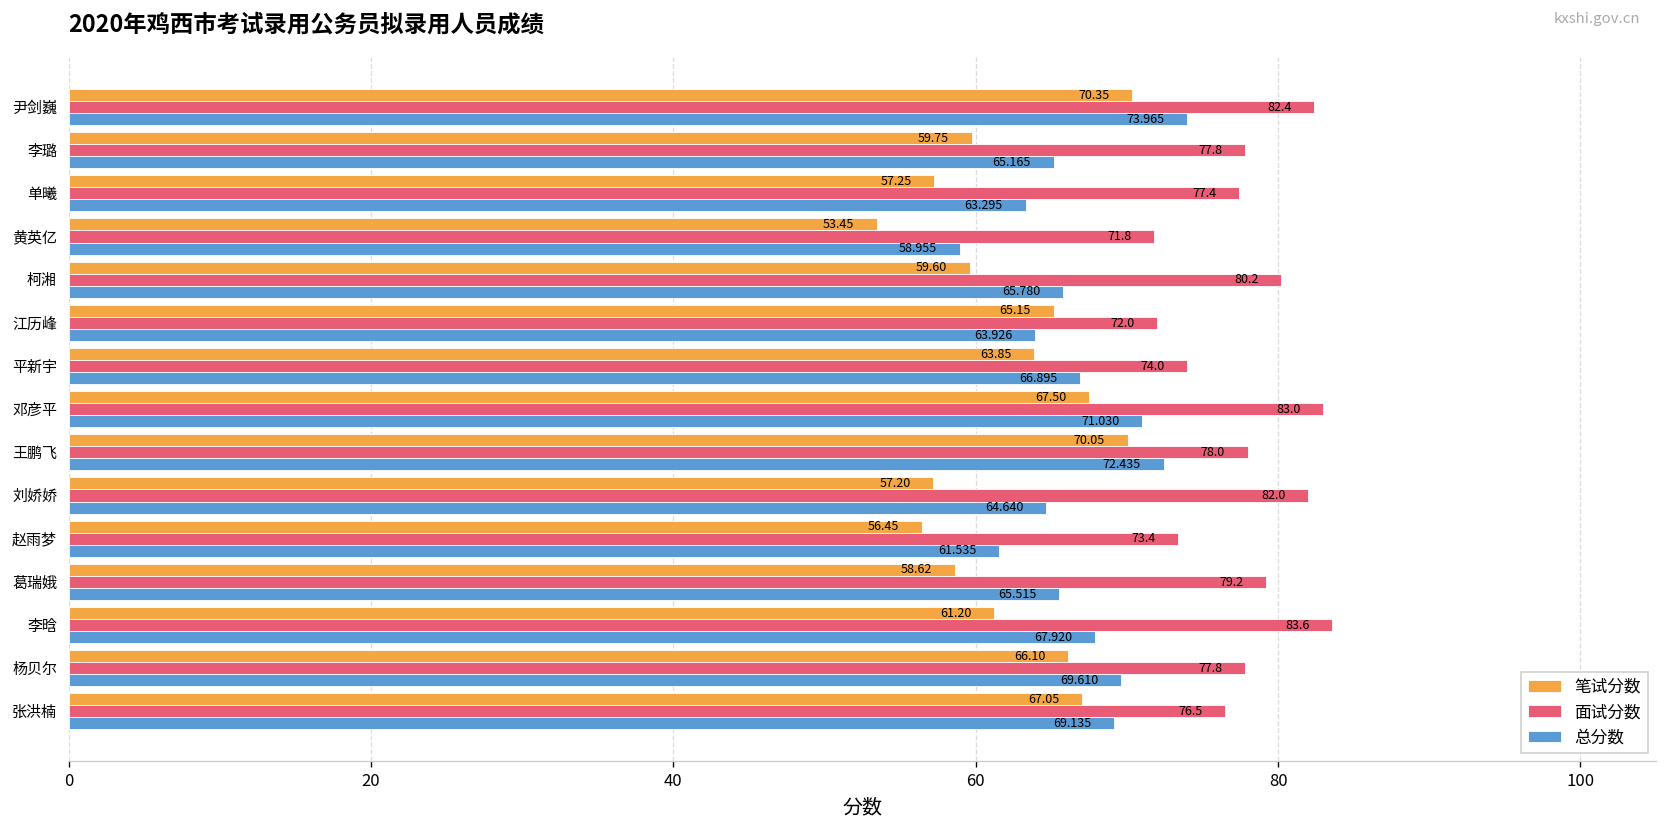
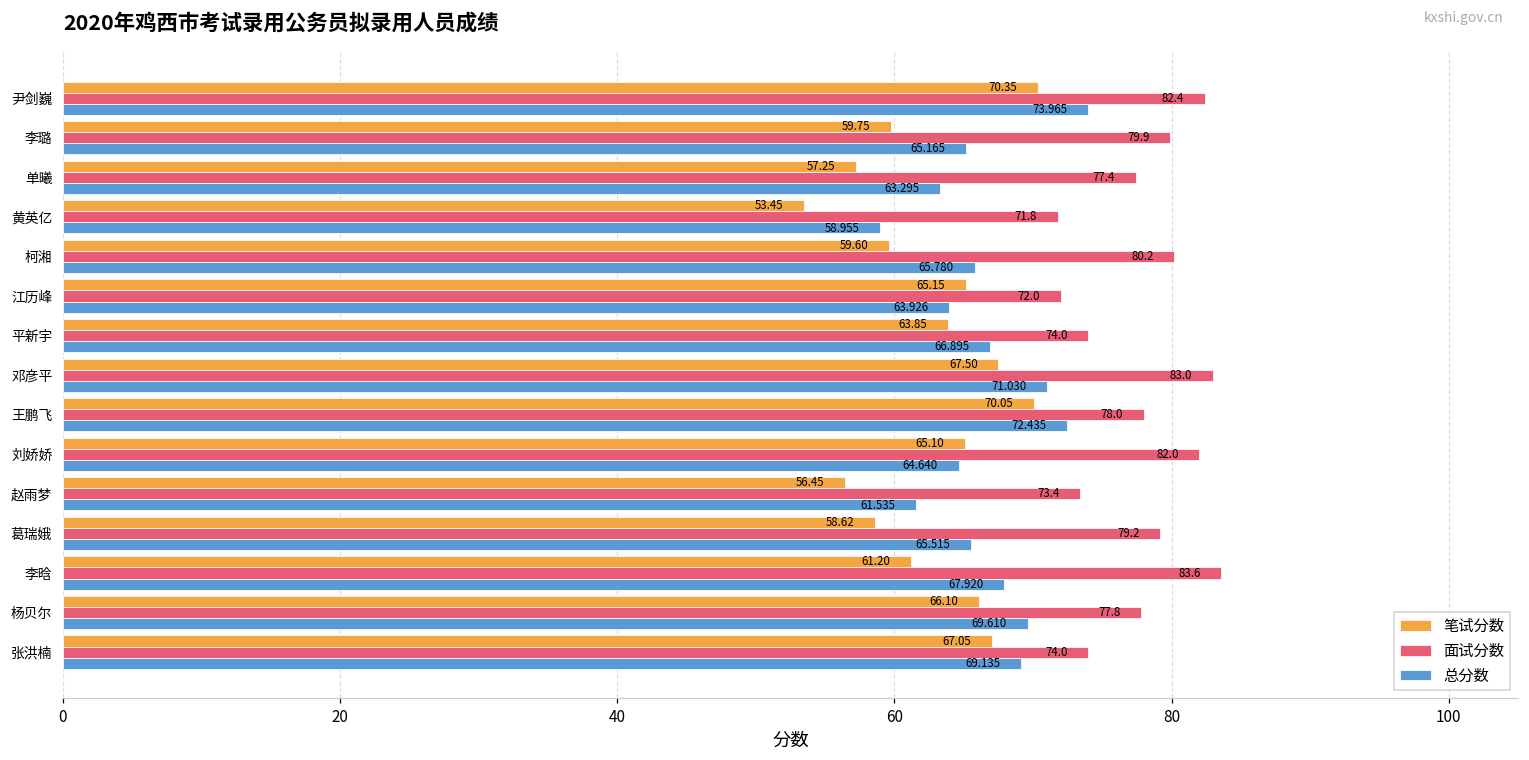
面试分数, 李璐: 77.8 -> 79.9
笔试分数, 刘娇娇: 57.20 -> 65.10
面试分数, 张洪楠: 76.5 -> 74.0
